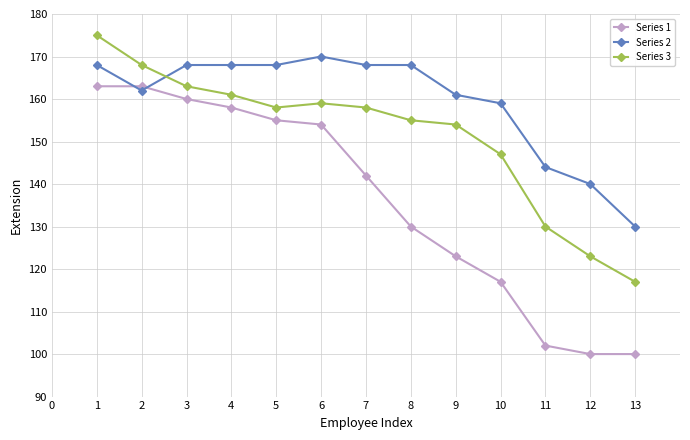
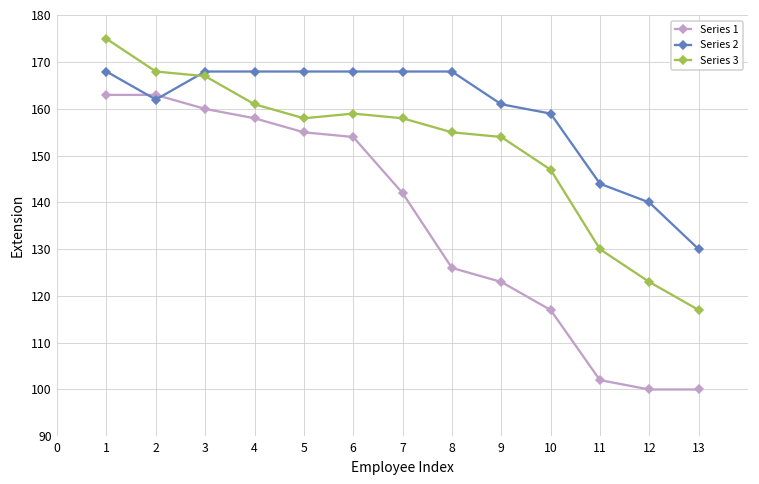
Series 3, 3: 163 -> 167
Series 2, 6: 170 -> 168
Series 1, 8: 130 -> 126
